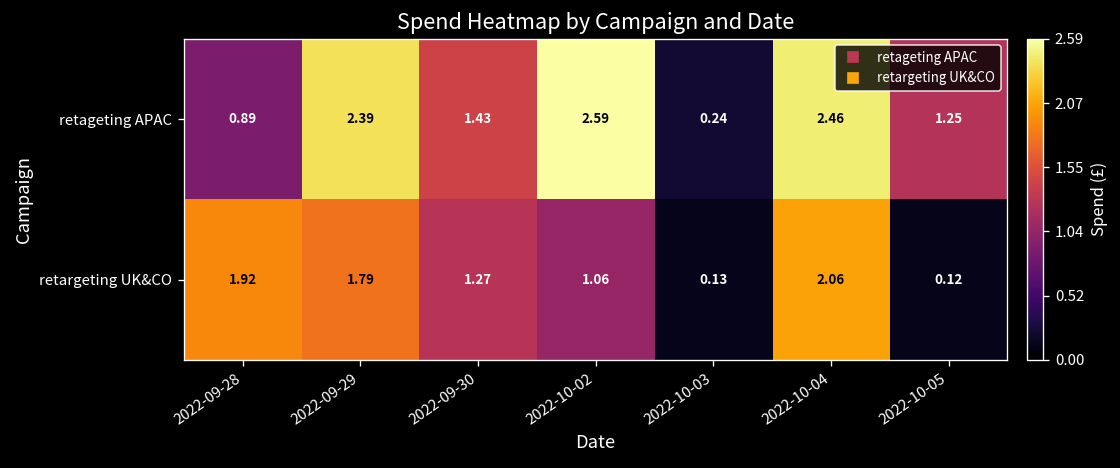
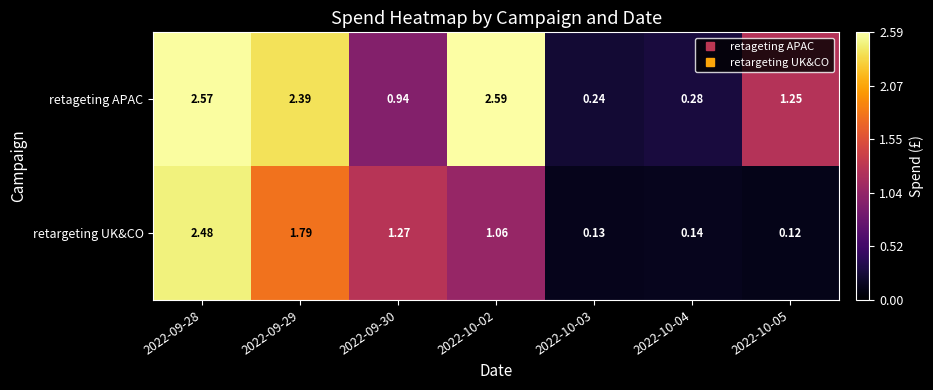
retageting APAC, 2022-09-28: 0.89 -> 2.57
retageting APAC, 2022-09-30: 1.43 -> 0.94
retageting APAC, 2022-10-04: 2.46 -> 0.28
retargeting UK&CO, 2022-09-28: 1.92 -> 2.48
retargeting UK&CO, 2022-10-04: 2.06 -> 0.14
